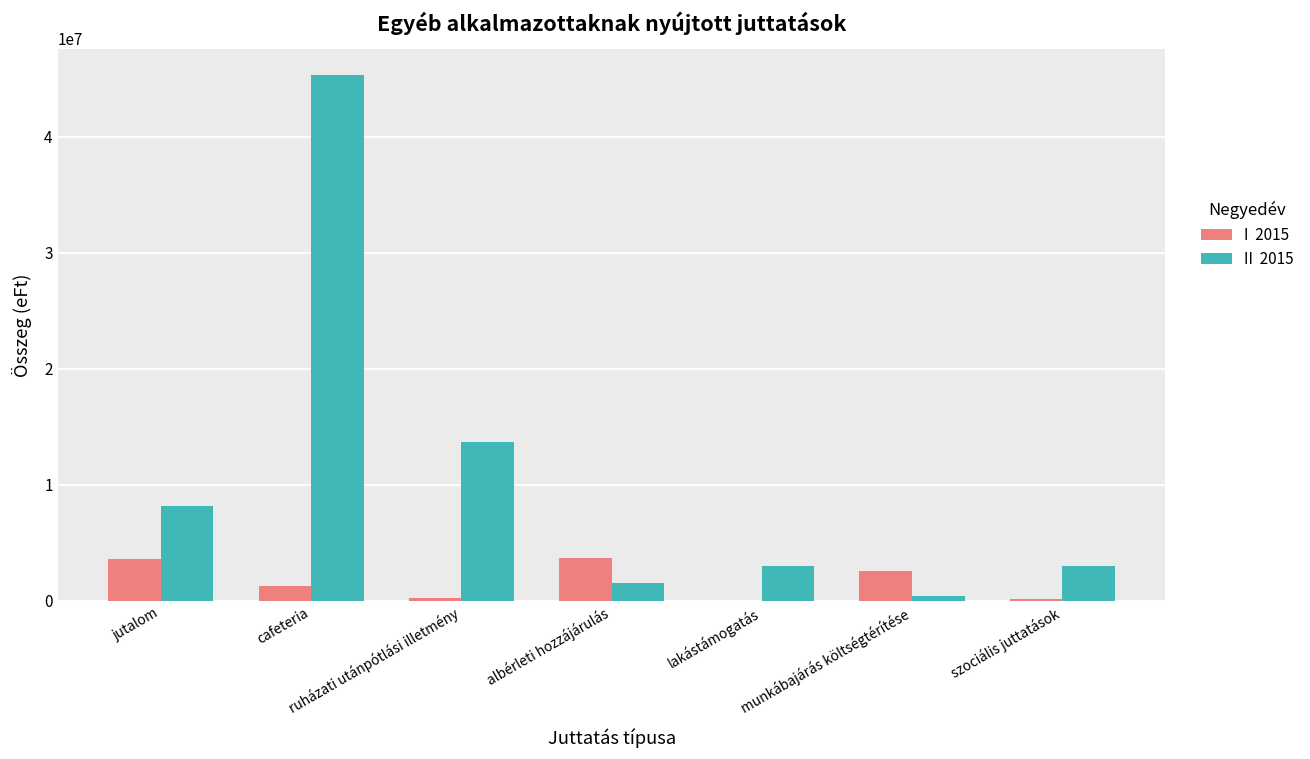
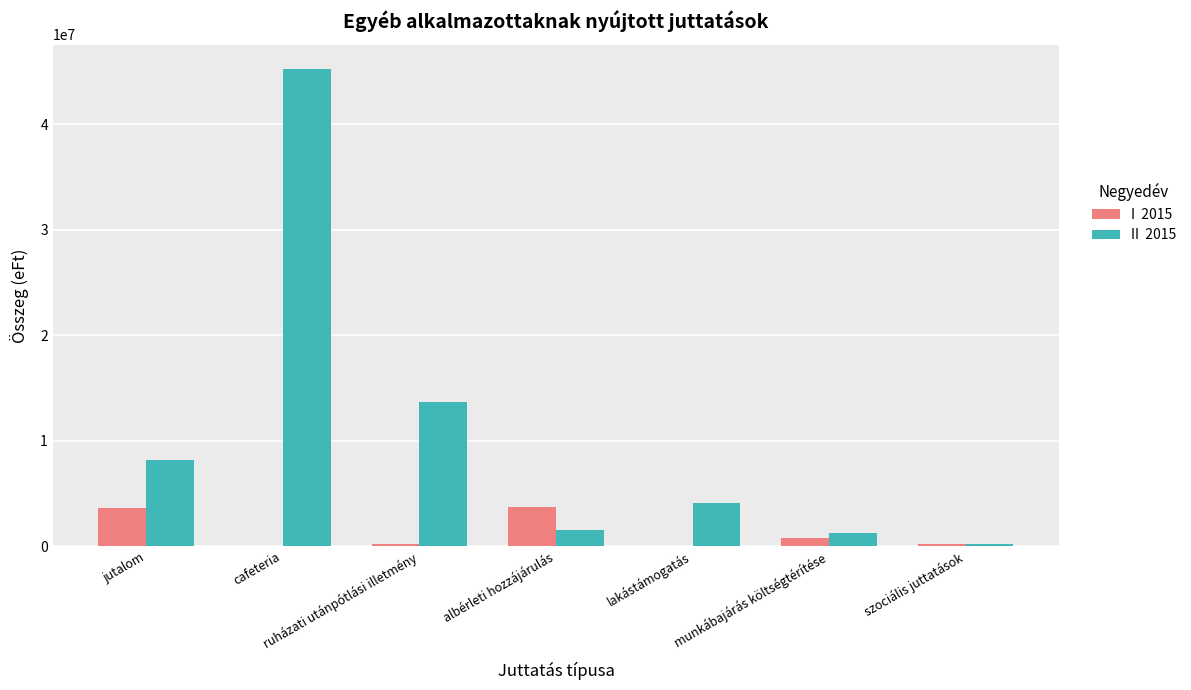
I 2015, cafeteria: 1300000 -> 0
II 2015, lakástámogatás: 3000000 -> 4100000
I 2015, munkábajárás költségtérítése: 2600000 -> 800000
II 2015, munkábajárás költségtérítése: 400000 -> 1200000
II 2015, szociális juttatások: 3000000 -> 200000
